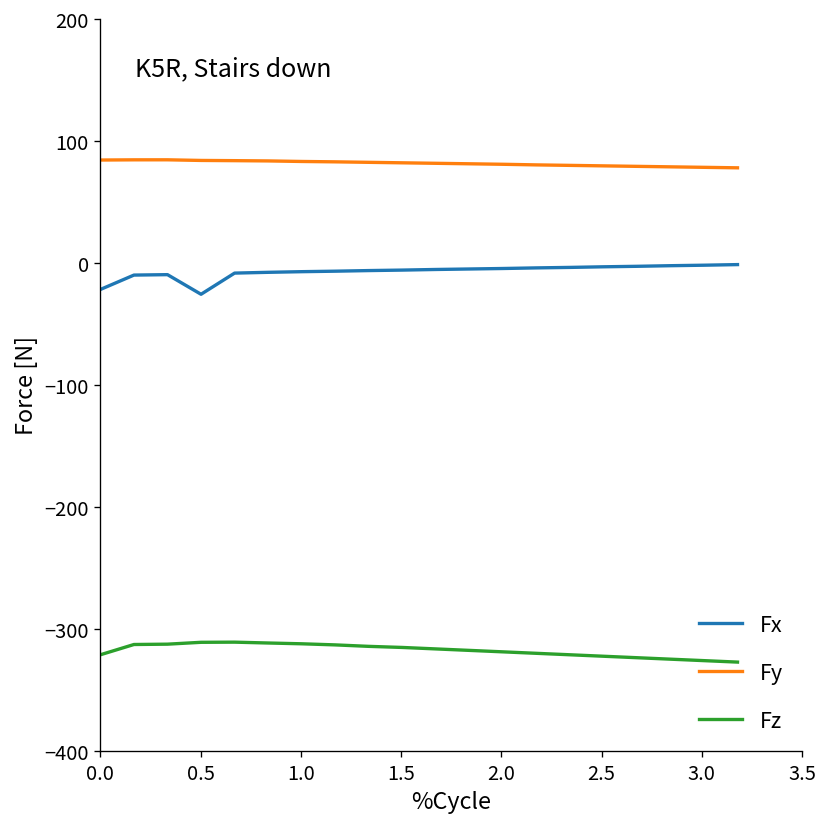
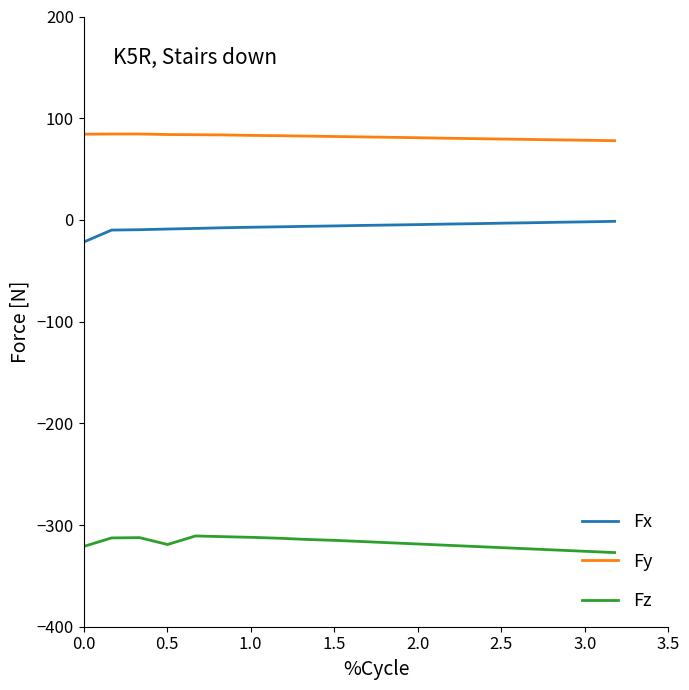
Fx, 0.5: -26 -> -9
Fz, 0.5: -311 -> -319
